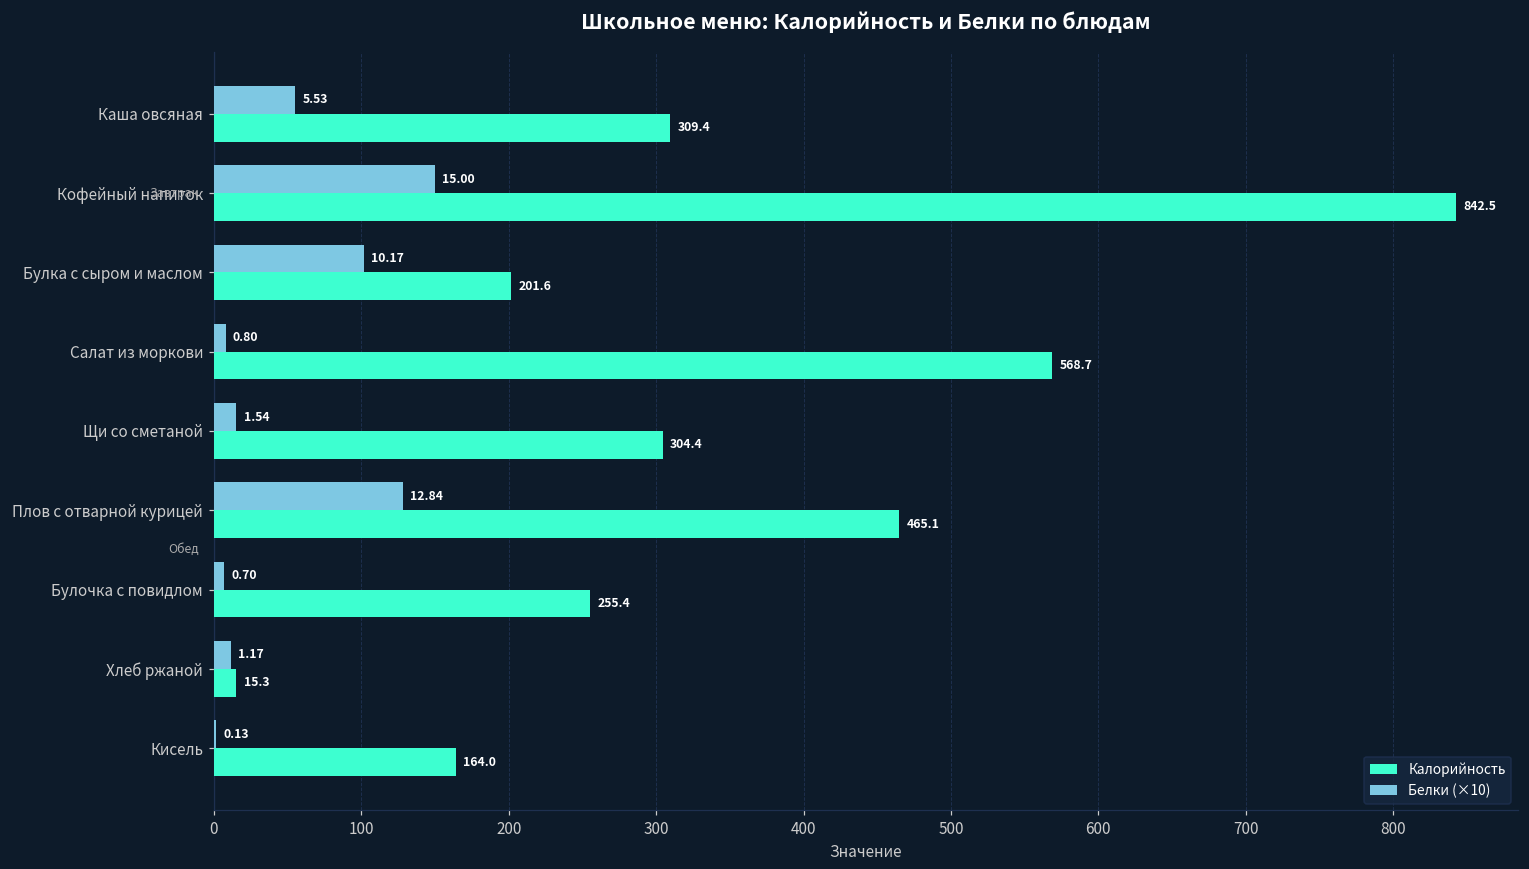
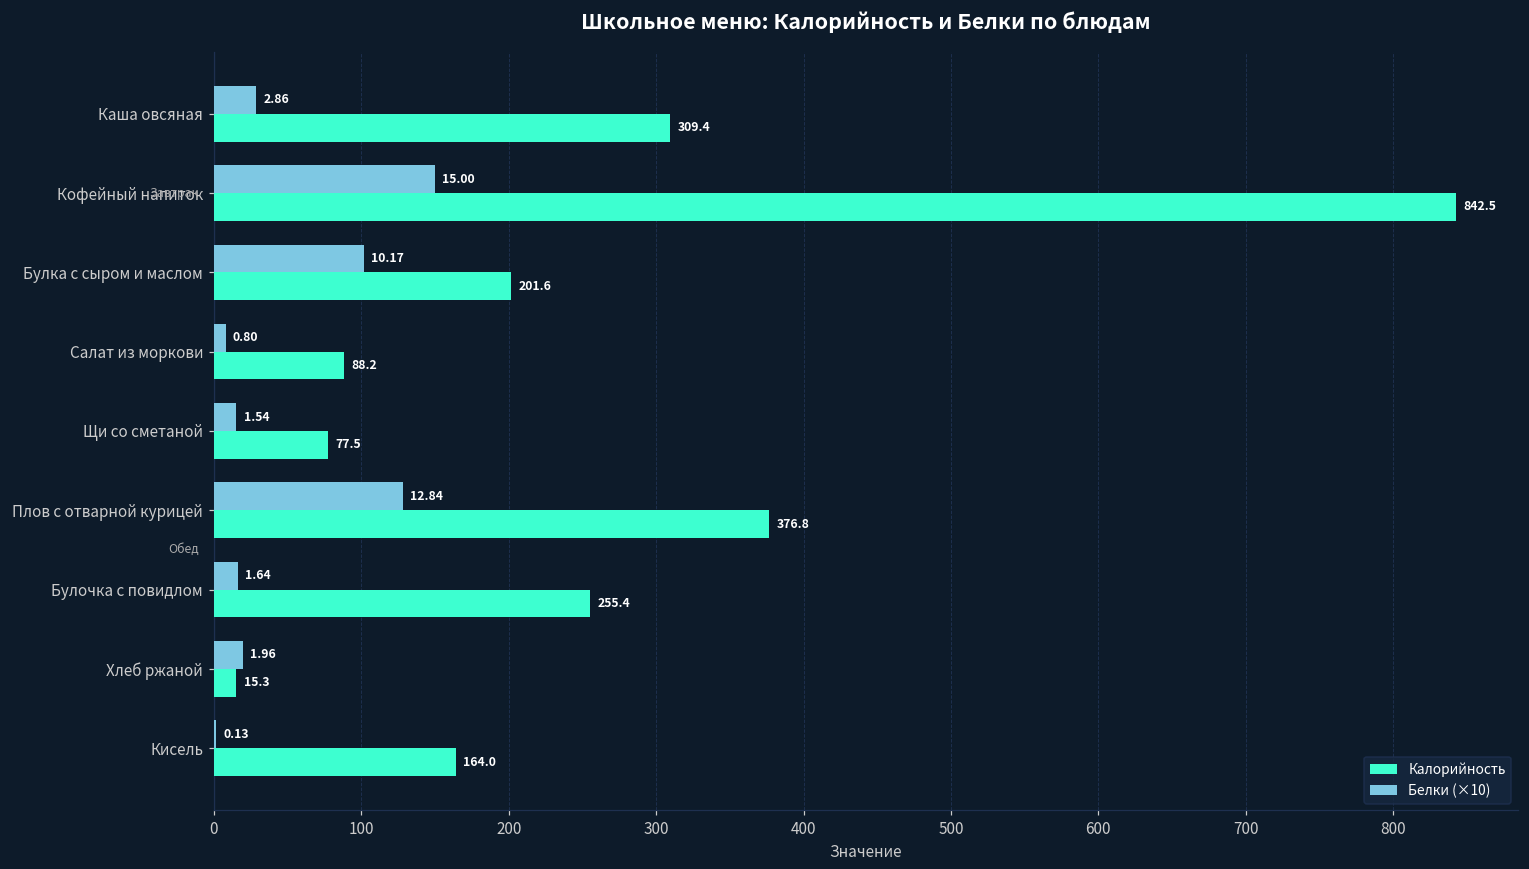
Белки (×10), Каша овсяная: 5.53 -> 2.86
Калорийность, Салат из моркови: 568.7 -> 88.2
Калорийность, Щи со сметаной: 304.4 -> 77.5
Калорийность, Плов с отварной курицей: 465.1 -> 376.8
Белки (×10), Булочка с повидлом: 0.70 -> 1.64
Белки (×10), Хлеб ржаной: 1.17 -> 1.96
